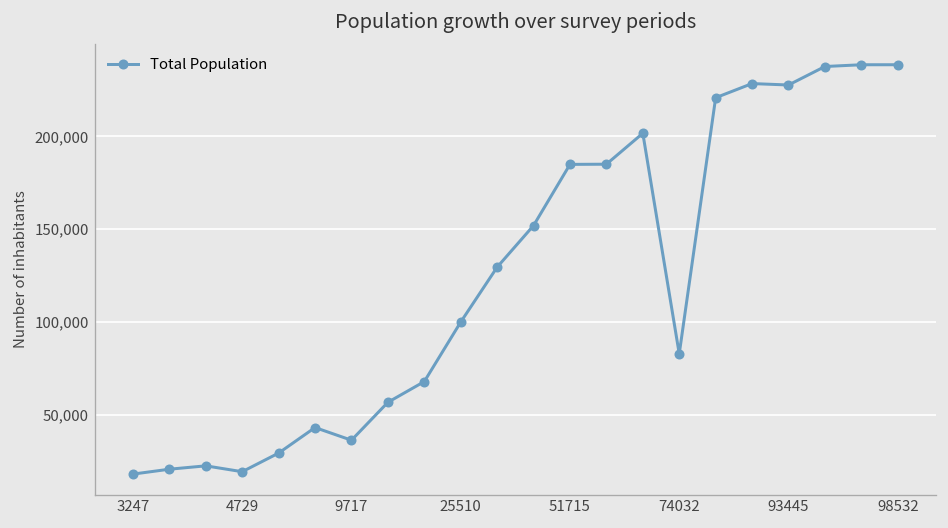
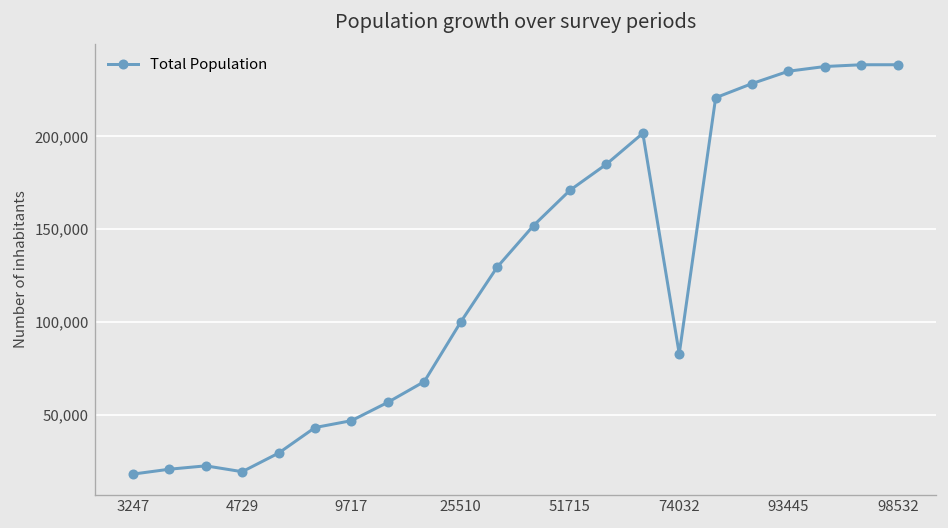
9717: 36,000 -> 47,000
51715: 185,000 -> 171,000
93445: 228,000 -> 235,000
